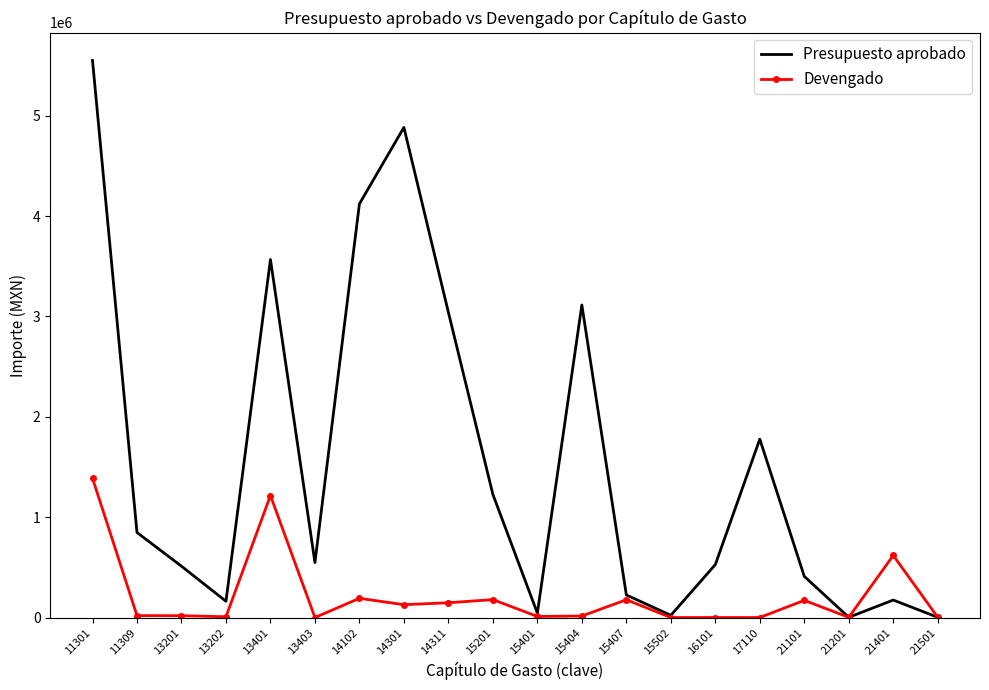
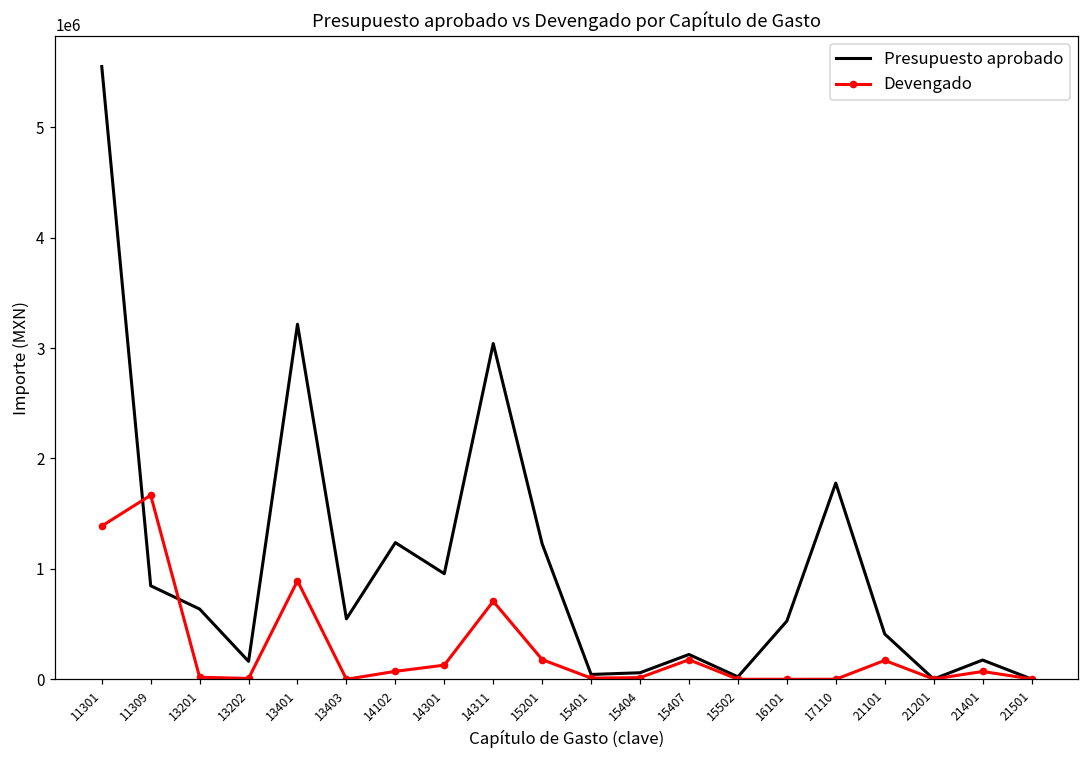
Devengado, 11309: 20000 -> 1670000
Presupuesto aprobado, 13201: 510000 -> 640000
Presupuesto aprobado, 13401: 3570000 -> 3220000
Devengado, 13401: 1220000 -> 890000
Presupuesto aprobado, 14102: 4120000 -> 1240000
Devengado, 14102: 190000 -> 70000
Presupuesto aprobado, 14301: 4880000 -> 960000
Devengado, 14311: 150000 -> 710000
Presupuesto aprobado, 15404: 3110000 -> 60000
Devengado, 21401: 620000 -> 70000
